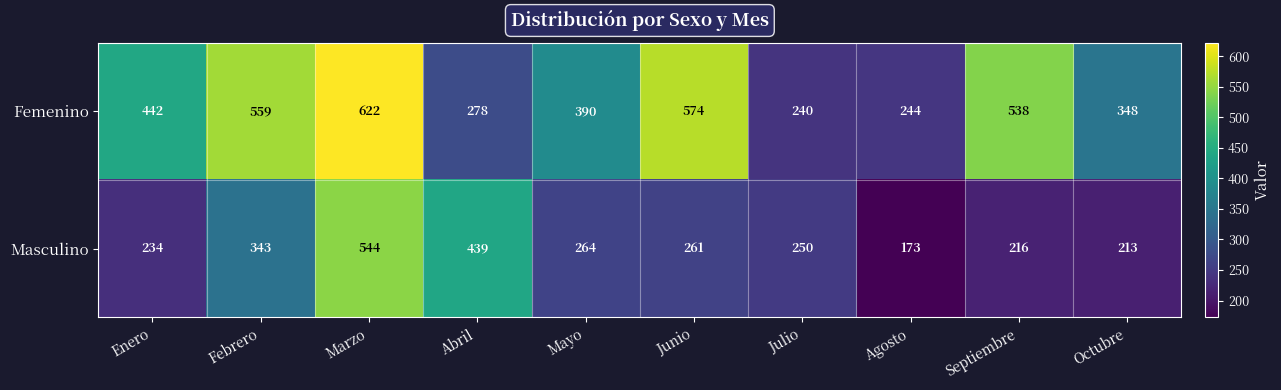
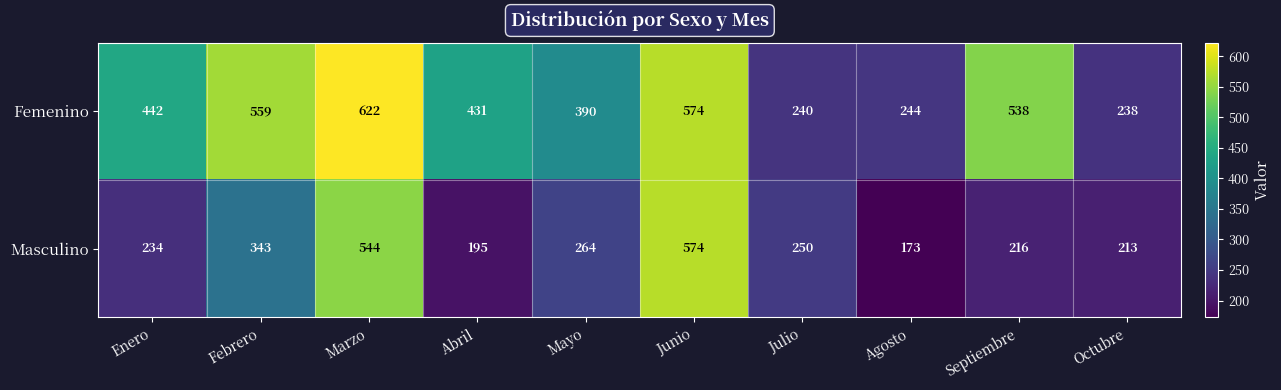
Femenino, Abril: 278 -> 431
Femenino, Octubre: 348 -> 238
Masculino, Abril: 439 -> 195
Masculino, Junio: 261 -> 574
